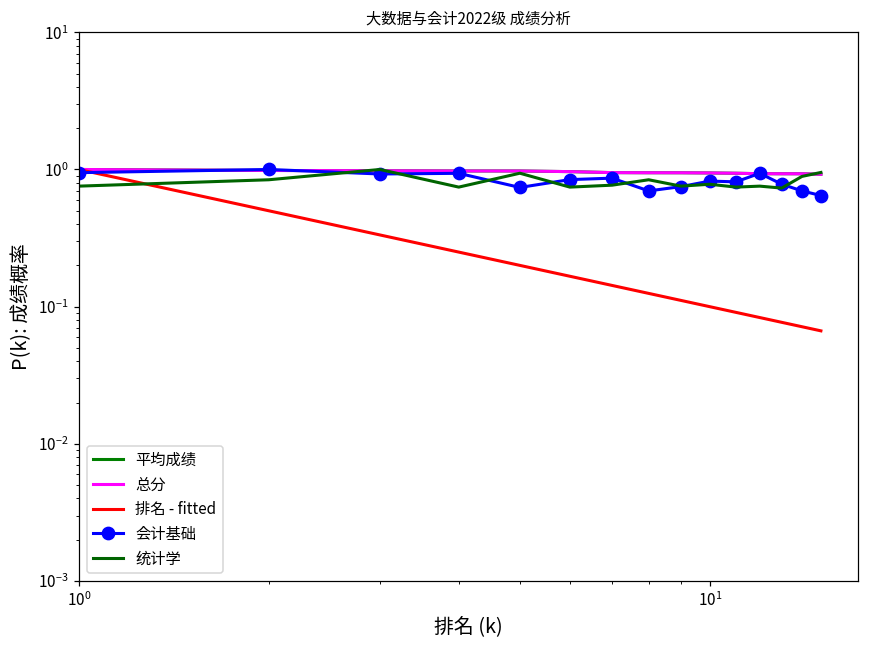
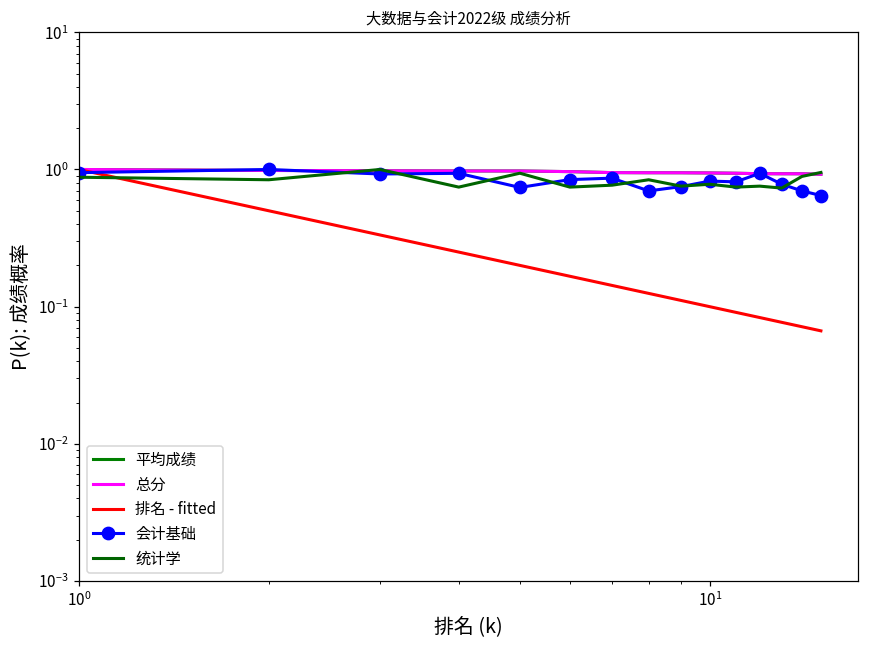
统计学, 10^0: 0.8 -> 0.9
